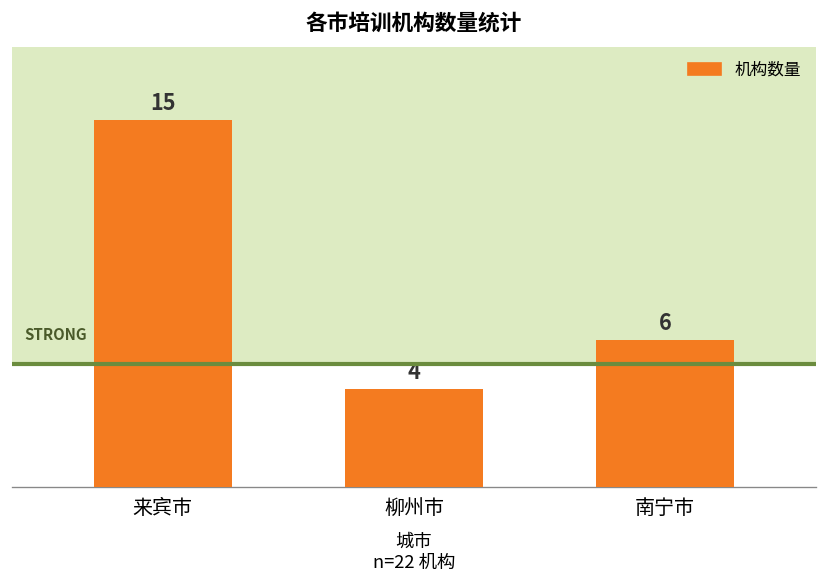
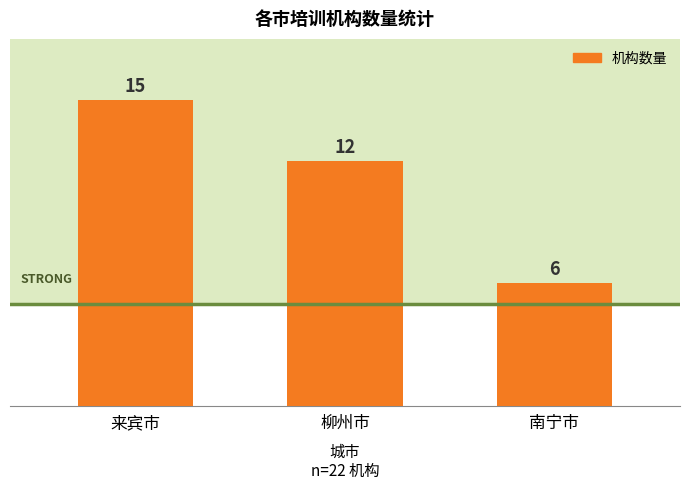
柳州市: 4 -> 12
